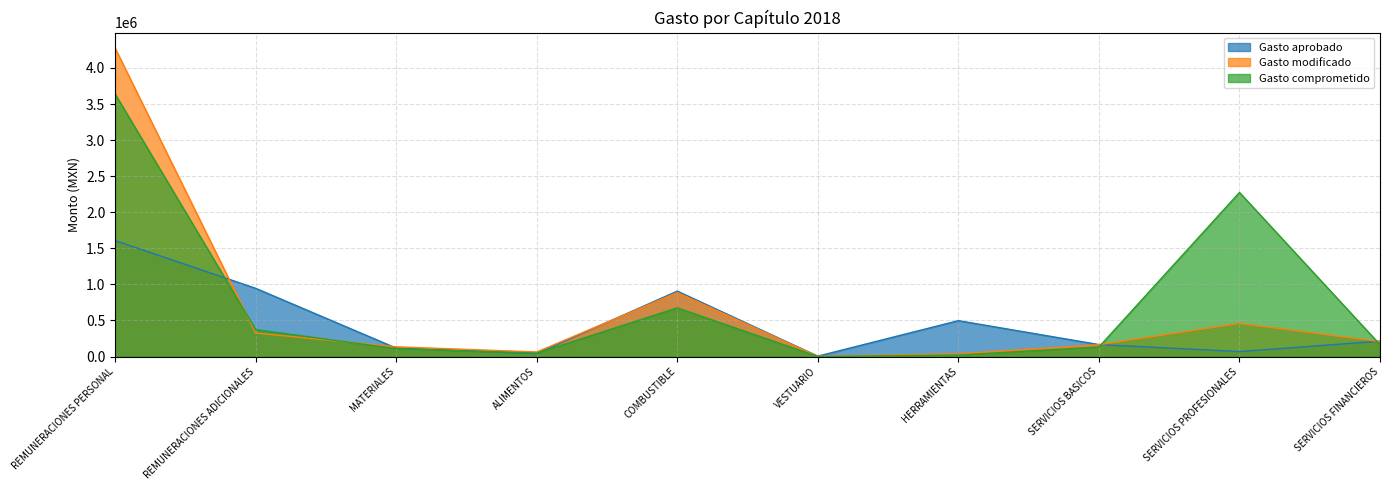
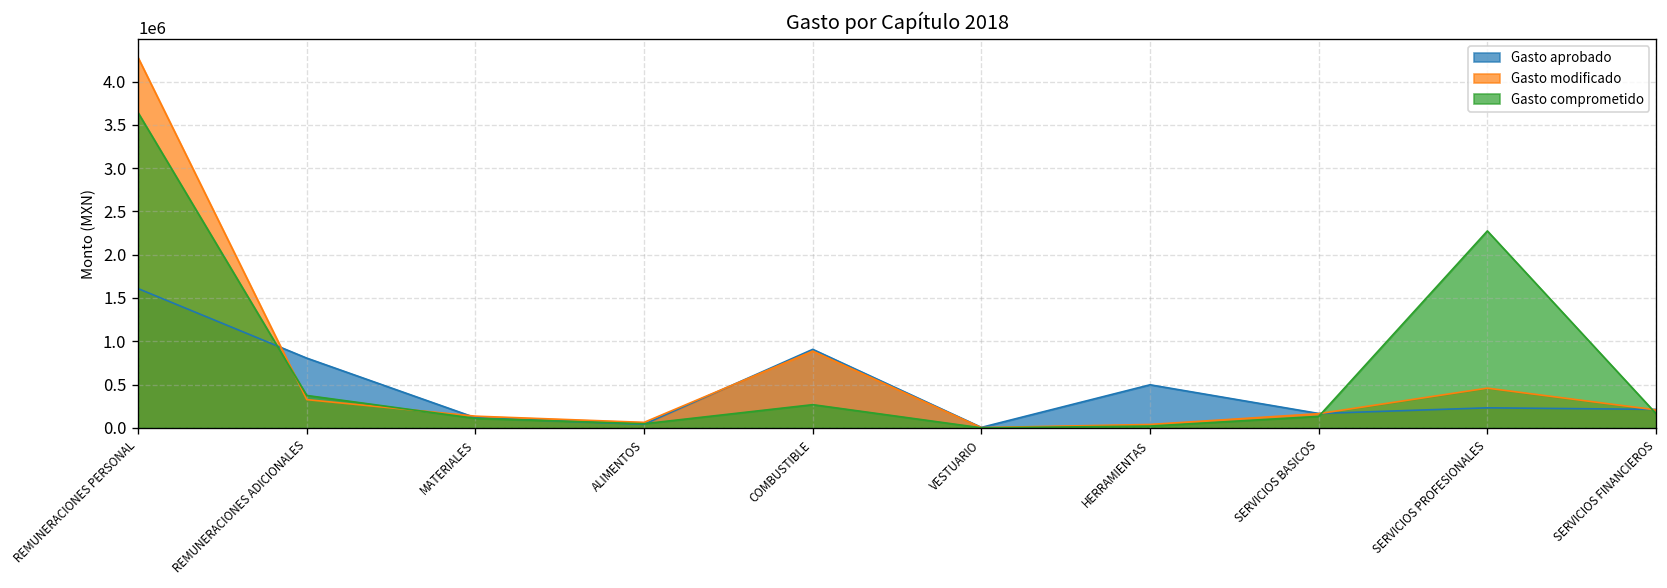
Gasto aprobado, REMUNERACIONES ADICIONALES: 900000 -> 800000
Gasto comprometido, COMBUSTIBLE: 700000 -> 300000
Gasto aprobado, SERVICIOS PROFESIONALES: 100000 -> 200000
